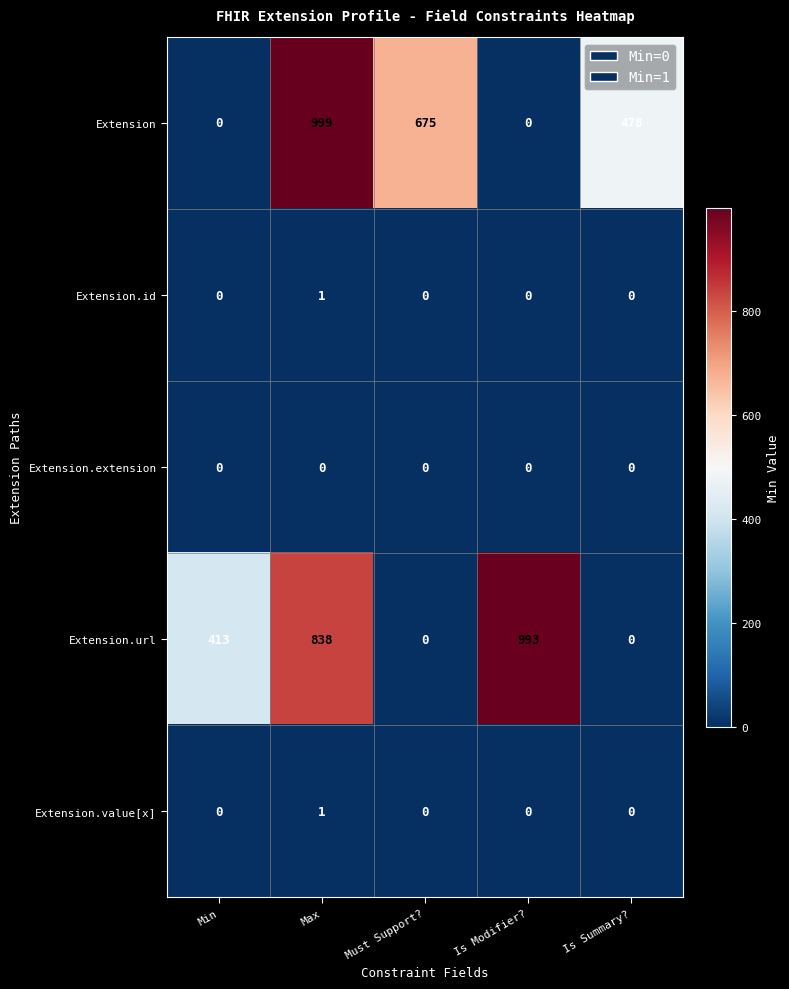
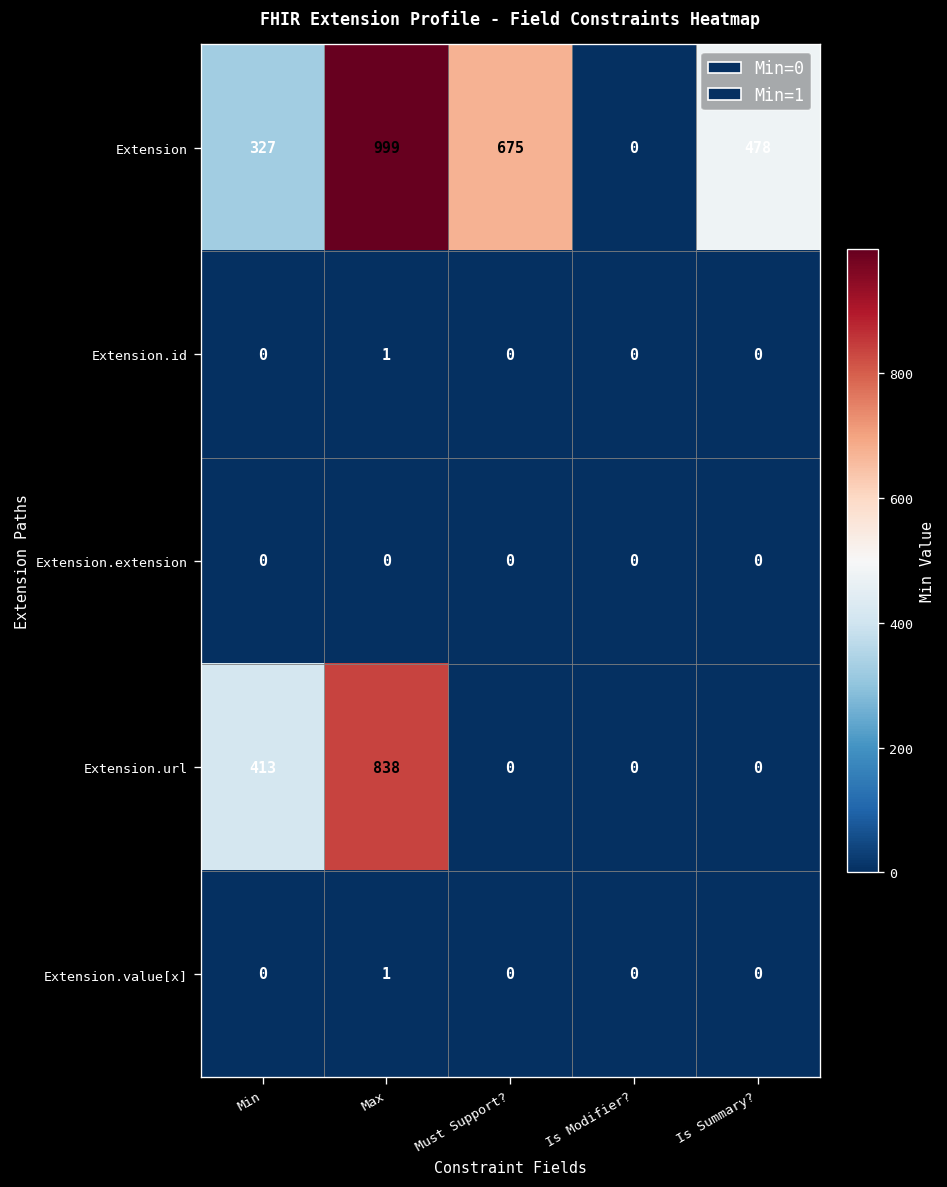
Extension, Min: 0 -> 327
Extension.url, Is Modifier?: 993 -> 0
